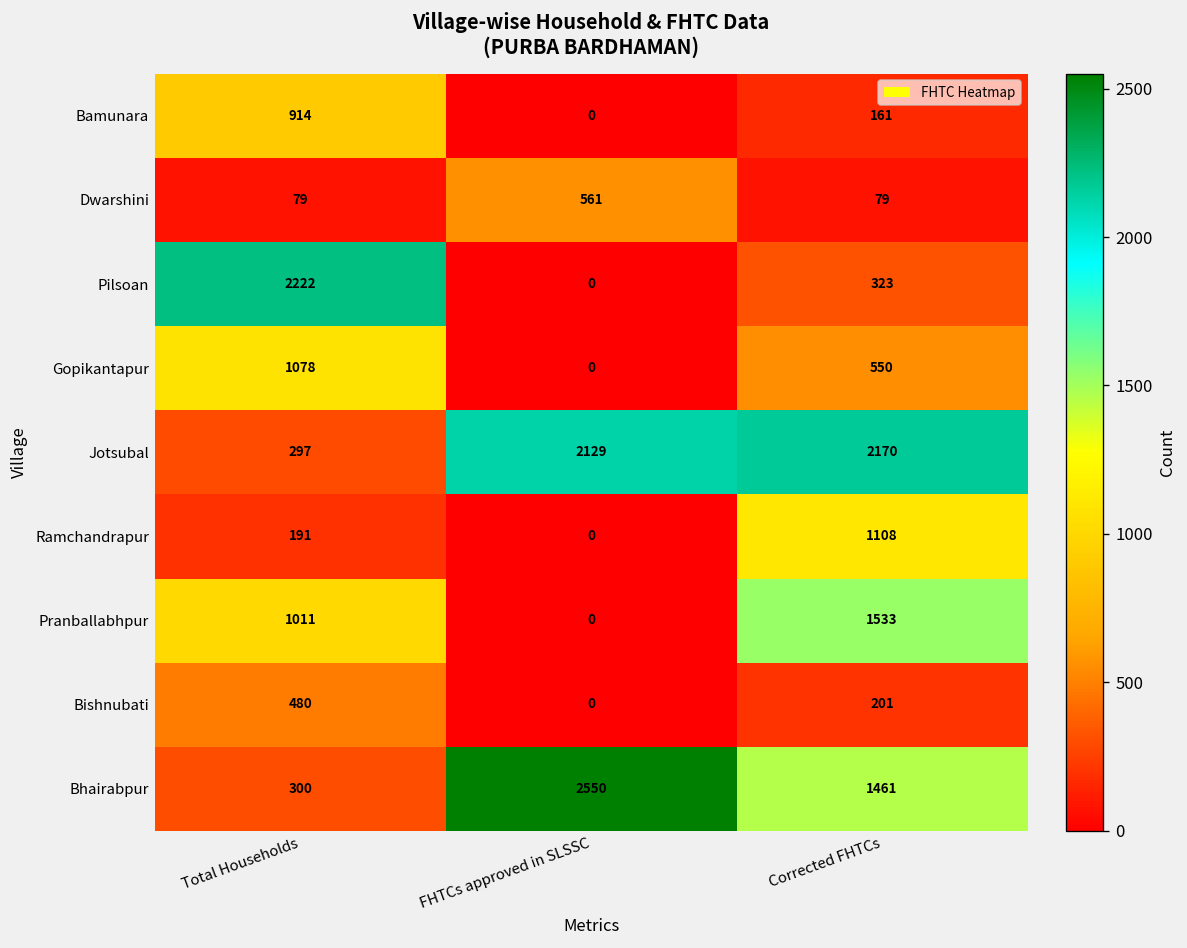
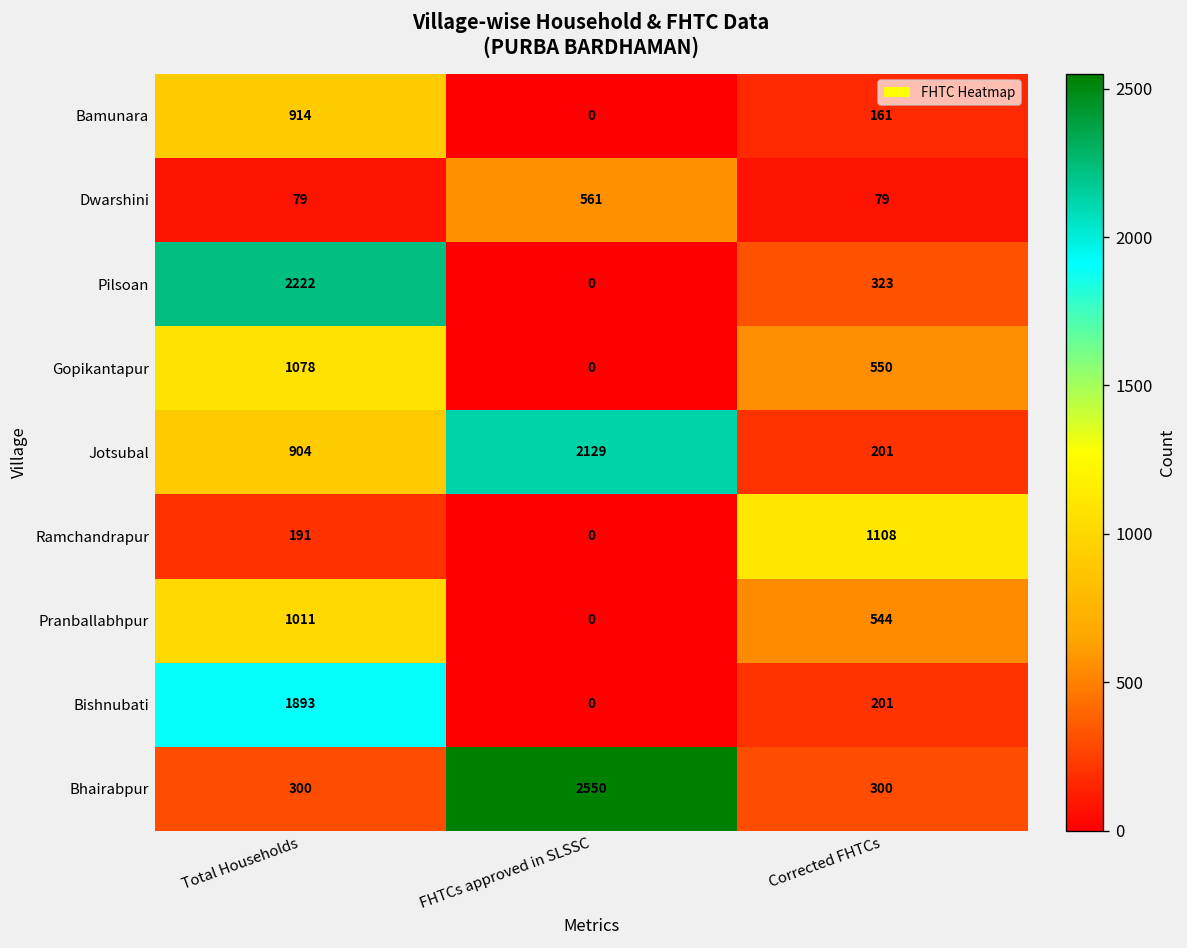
Jotsubal, Total Households: 297 -> 904
Jotsubal, Corrected FHTCs: 2170 -> 201
Pranballabhpur, Corrected FHTCs: 1533 -> 544
Bishnubati, Total Households: 480 -> 1893
Bhairabpur, Corrected FHTCs: 1461 -> 300
